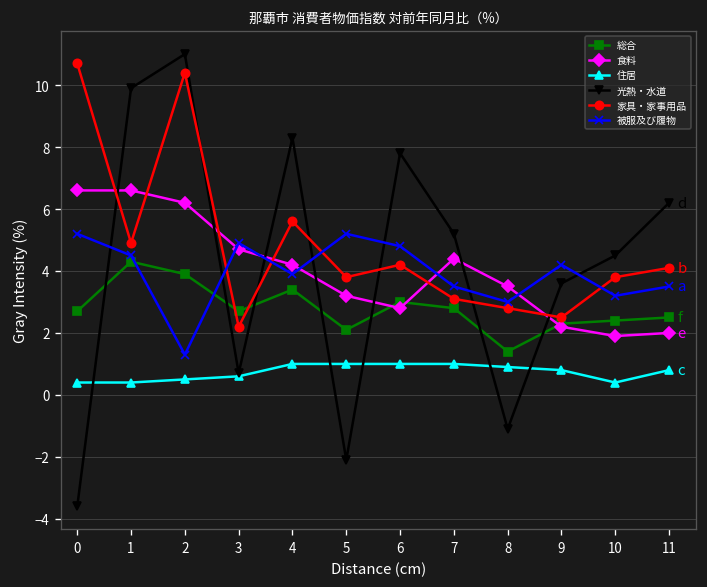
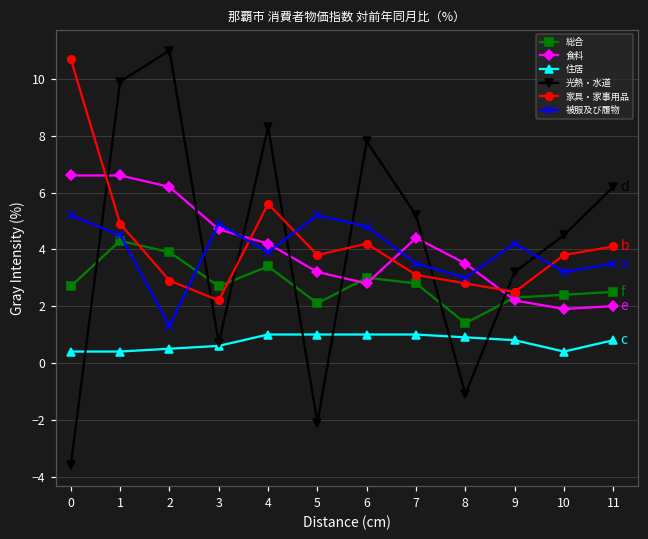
家具・家事用品, 2: 10.4 -> 2.9
光熱・水道, 9: 3.6 -> 3.2
